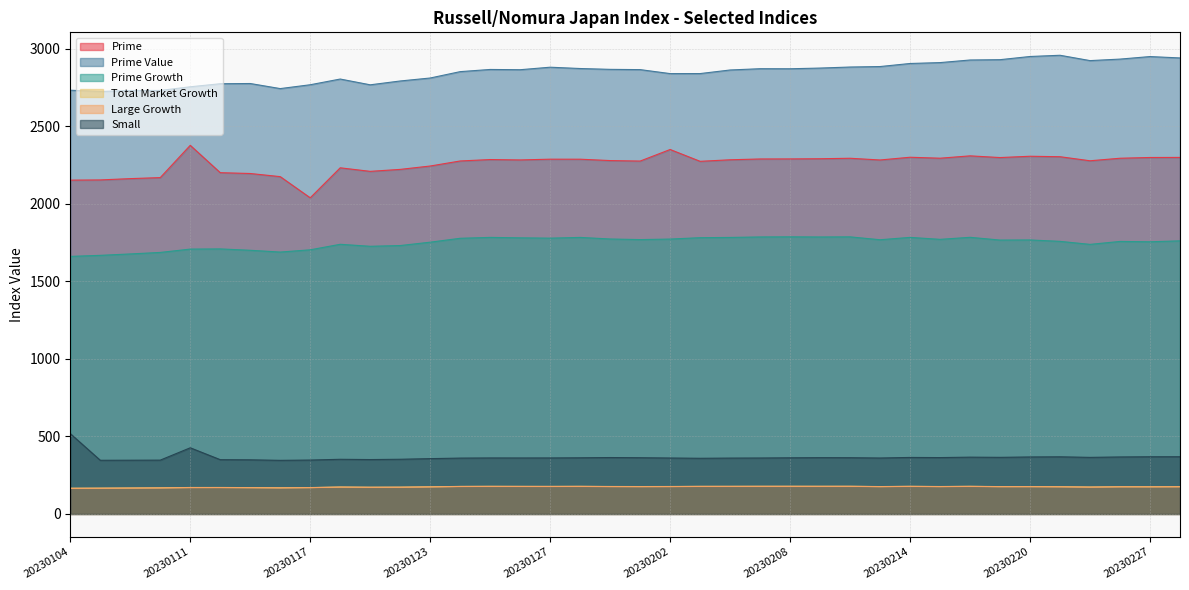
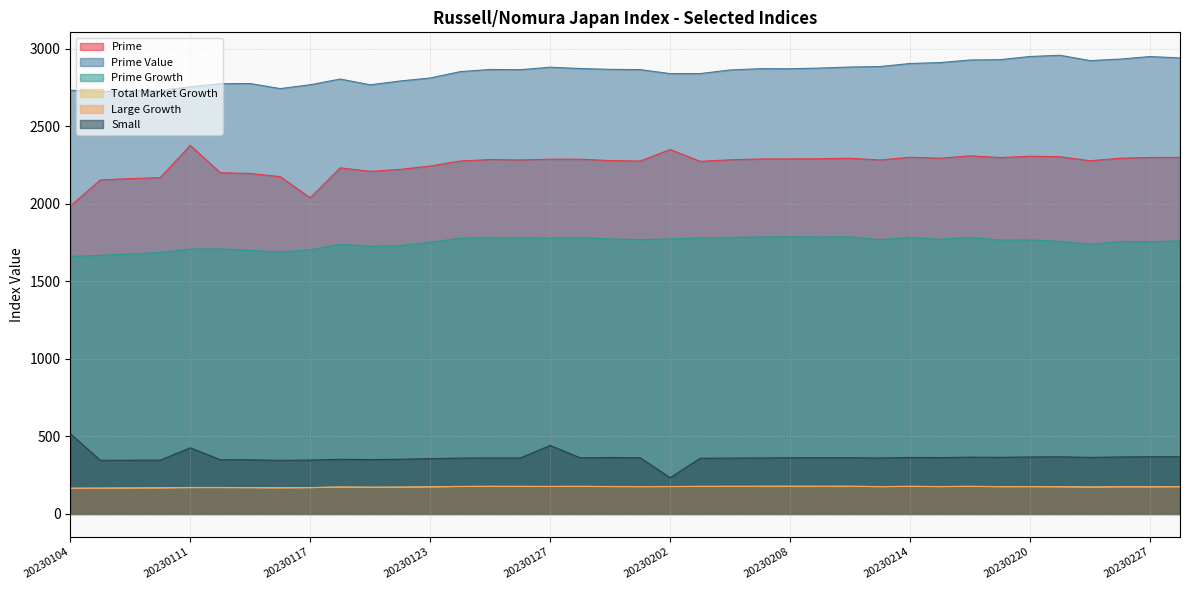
Prime, 20230104: 2150 -> 1980
Small, 20230127: 360 -> 440
Small, 20230202: 360 -> 230
